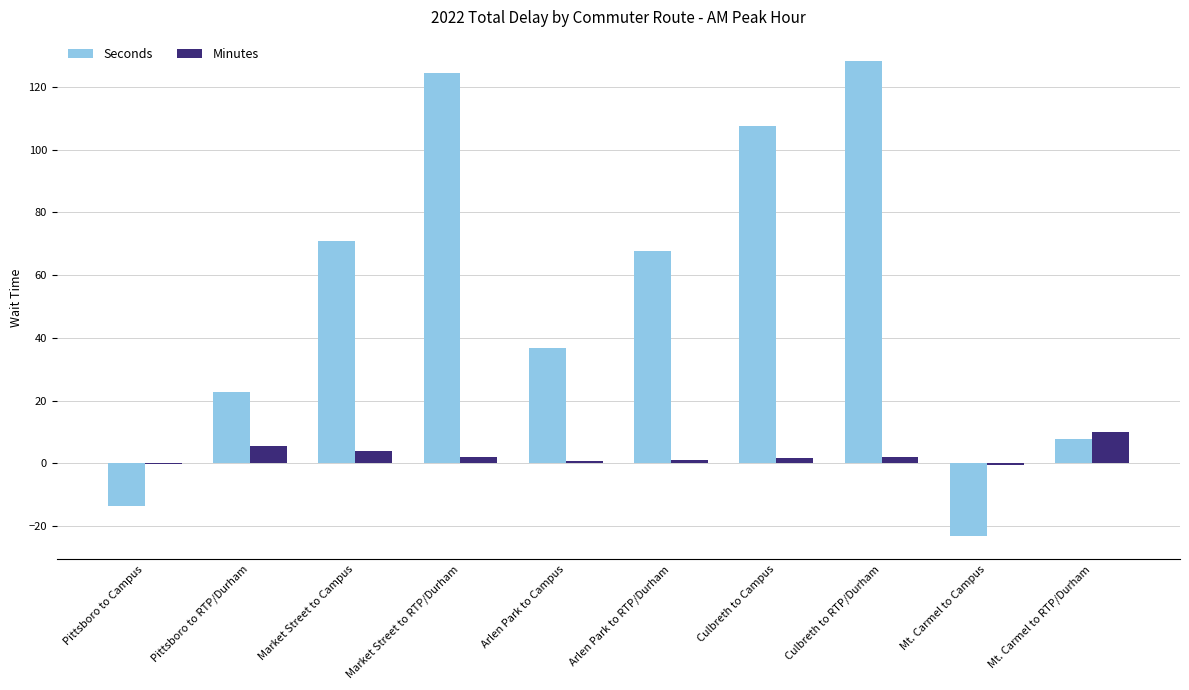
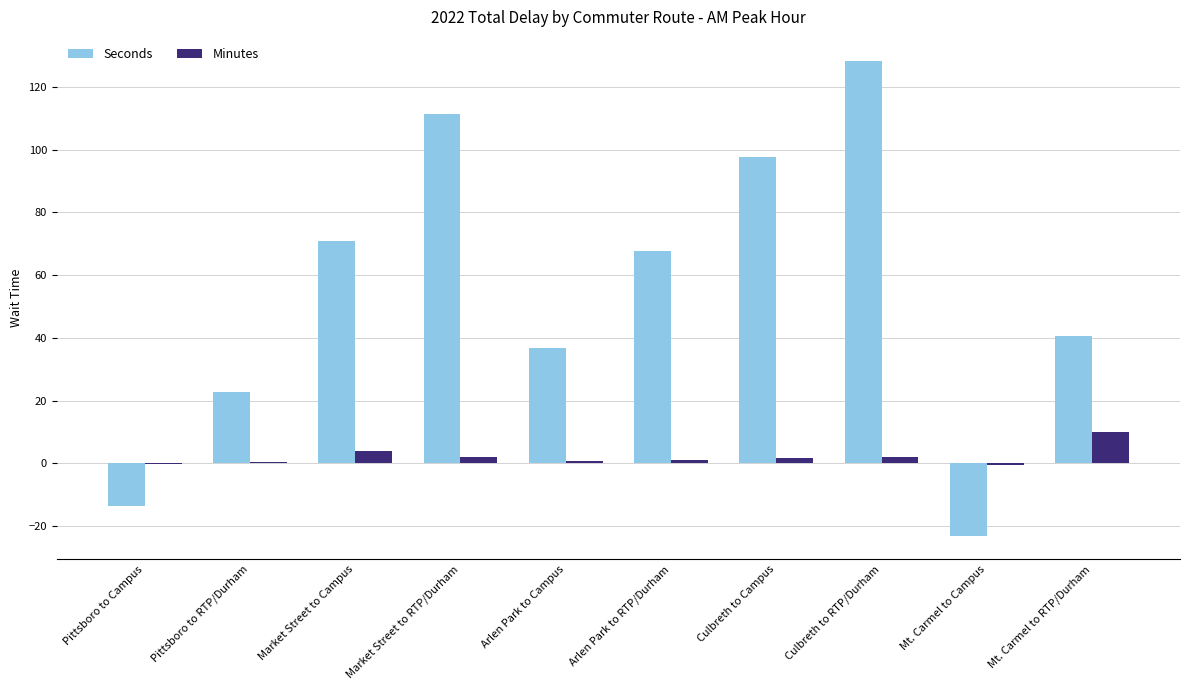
Minutes, Pittsboro to RTP/Durham: 6 -> 0
Seconds, Market Street to RTP/Durham: 125 -> 112
Seconds, Culbreth to Campus: 108 -> 98
Seconds, Mt. Carmel to RTP/Durham: 8 -> 41
